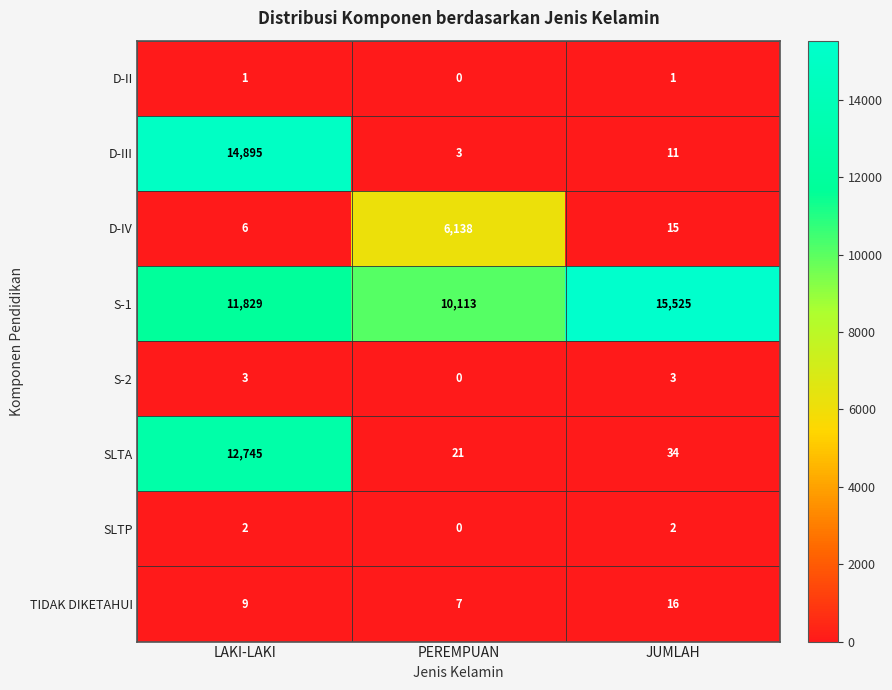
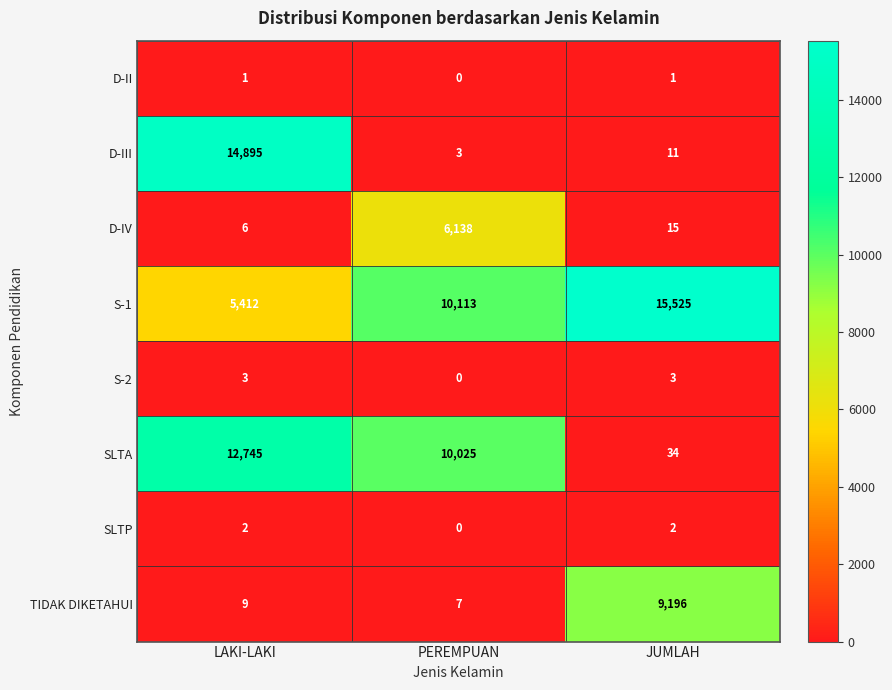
S-1, LAKI-LAKI: 11,829 -> 5,412
SLTA, PEREMPUAN: 21 -> 10,025
TIDAK DIKETAHUI, JUMLAH: 16 -> 9,196
